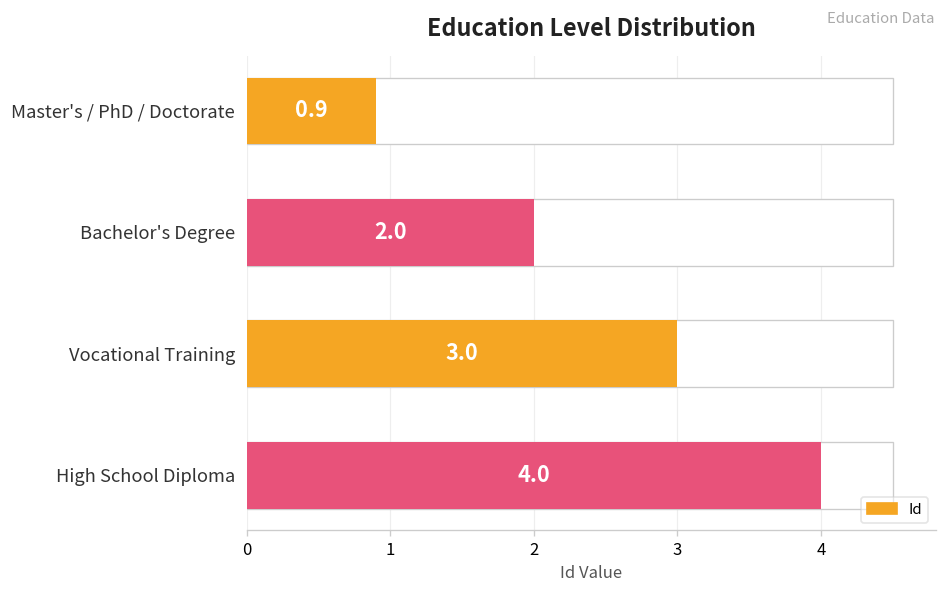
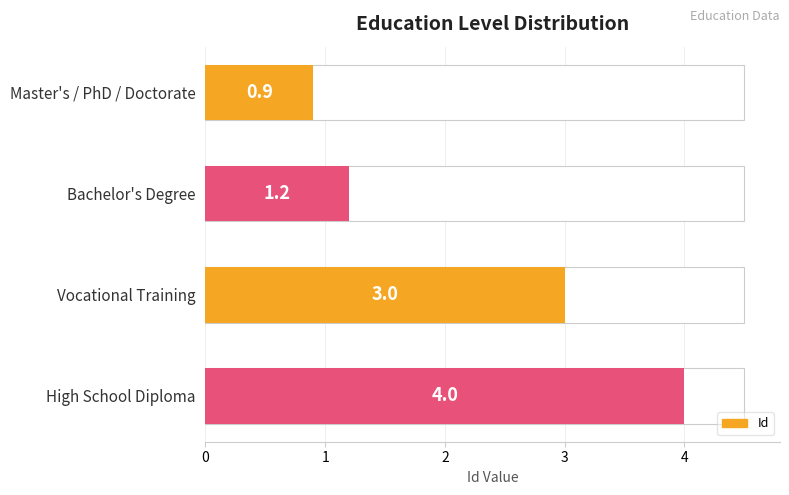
Id, Bachelor's Degree: 2.0 -> 1.2
